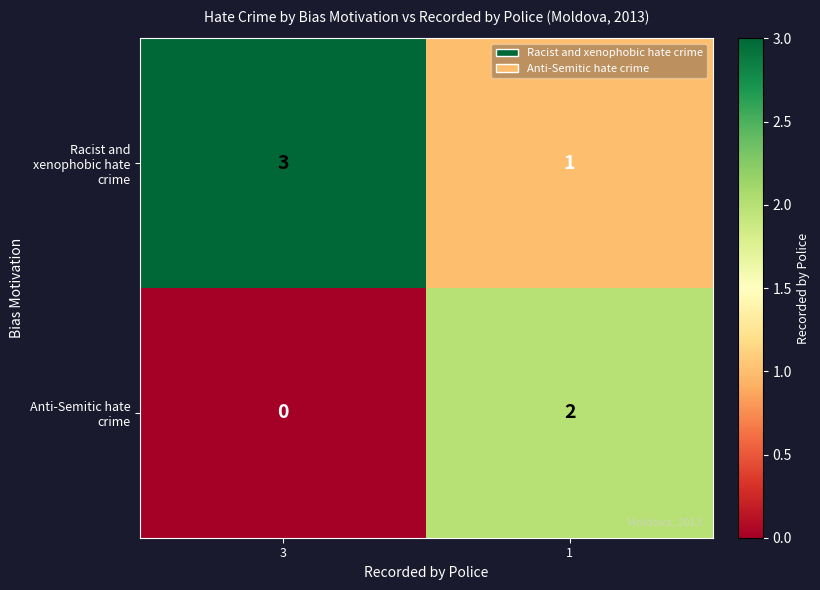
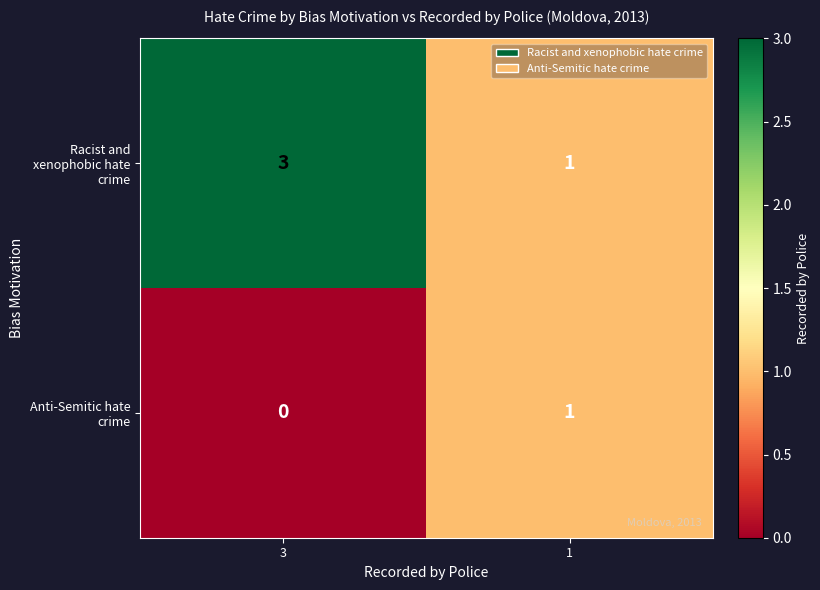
Anti-Semitic hate crime, 1: 2 -> 1
